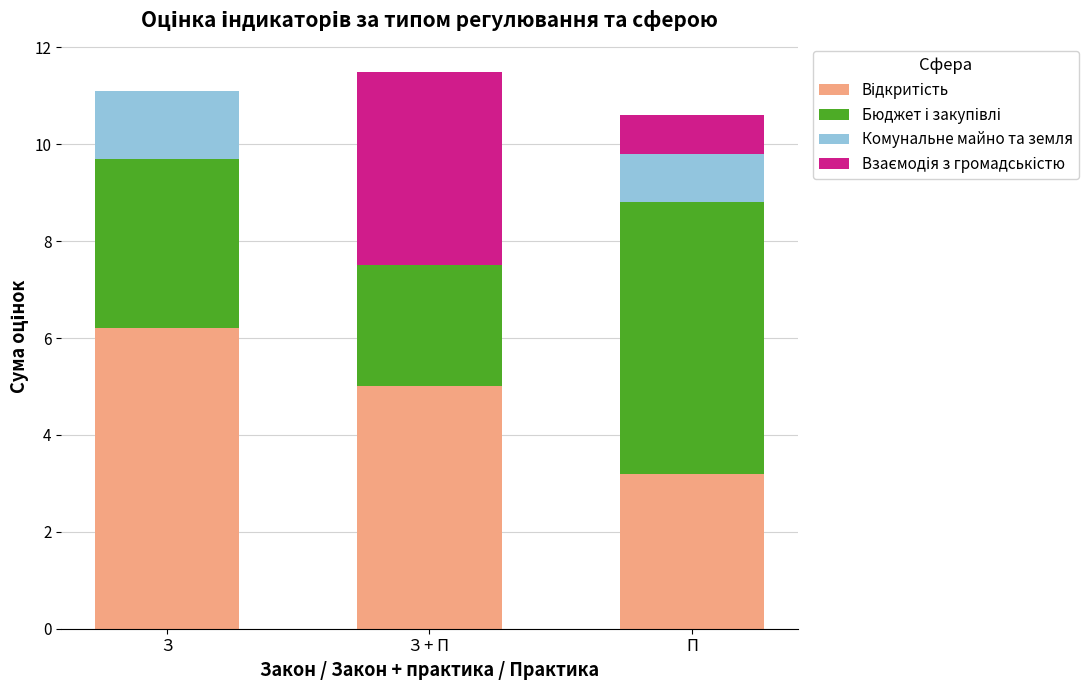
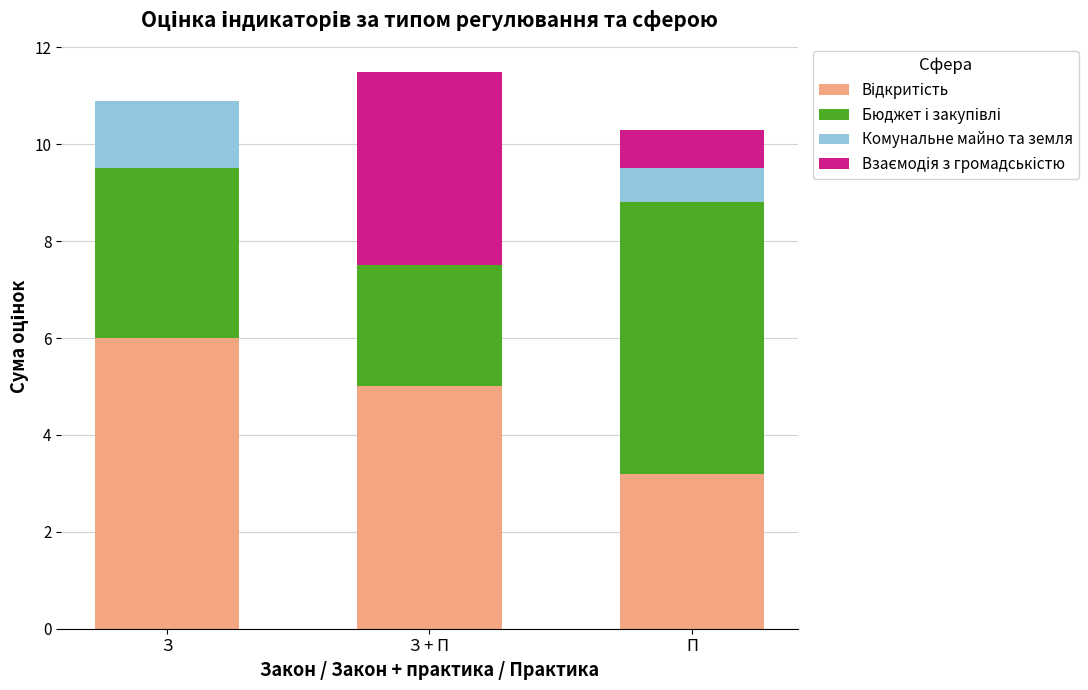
Відкритість, З: 6.2 -> 6.0
Комунальне майно та земля, П: 1.0 -> 0.7
